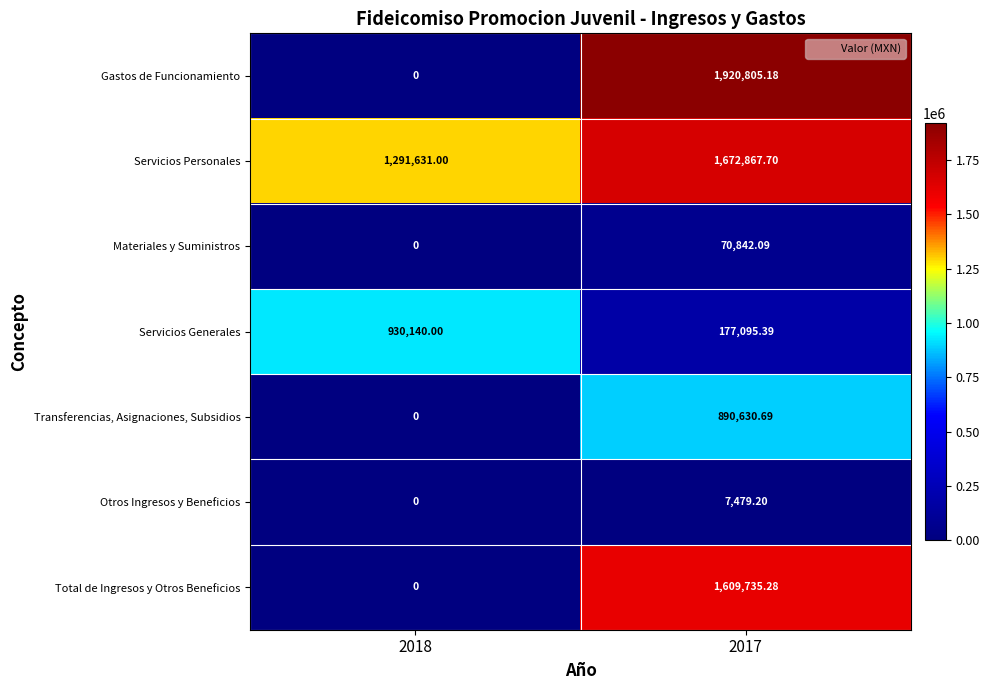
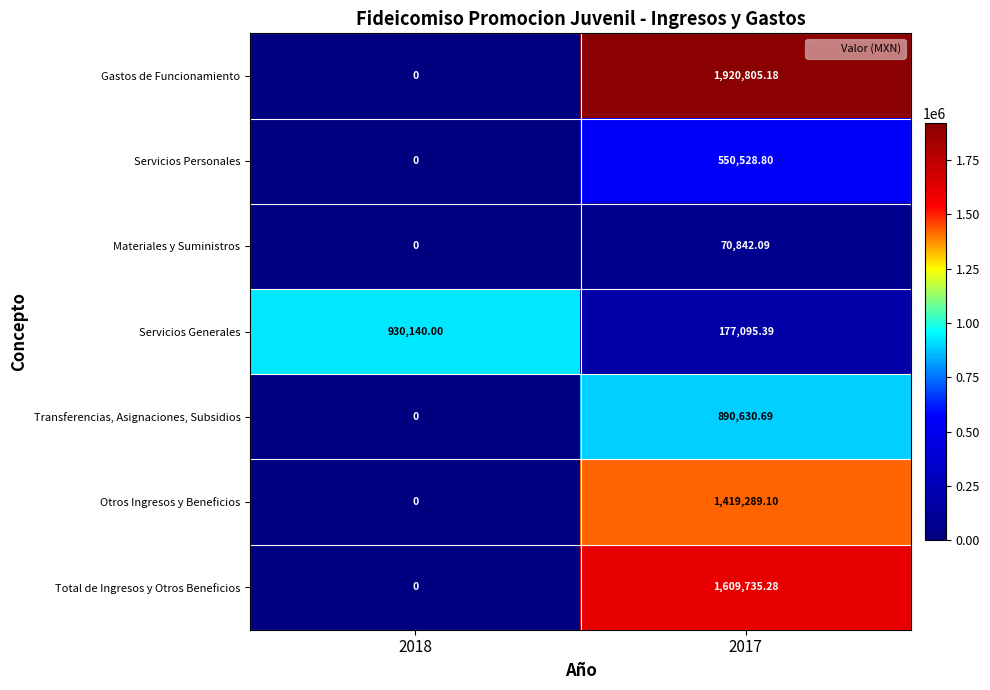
Servicios Personales, 2018: 1,291,631.00 -> 0
Servicios Personales, 2017: 1,672,867.70 -> 550,528.80
Otros Ingresos y Beneficios, 2017: 7,479.20 -> 1,419,289.10
